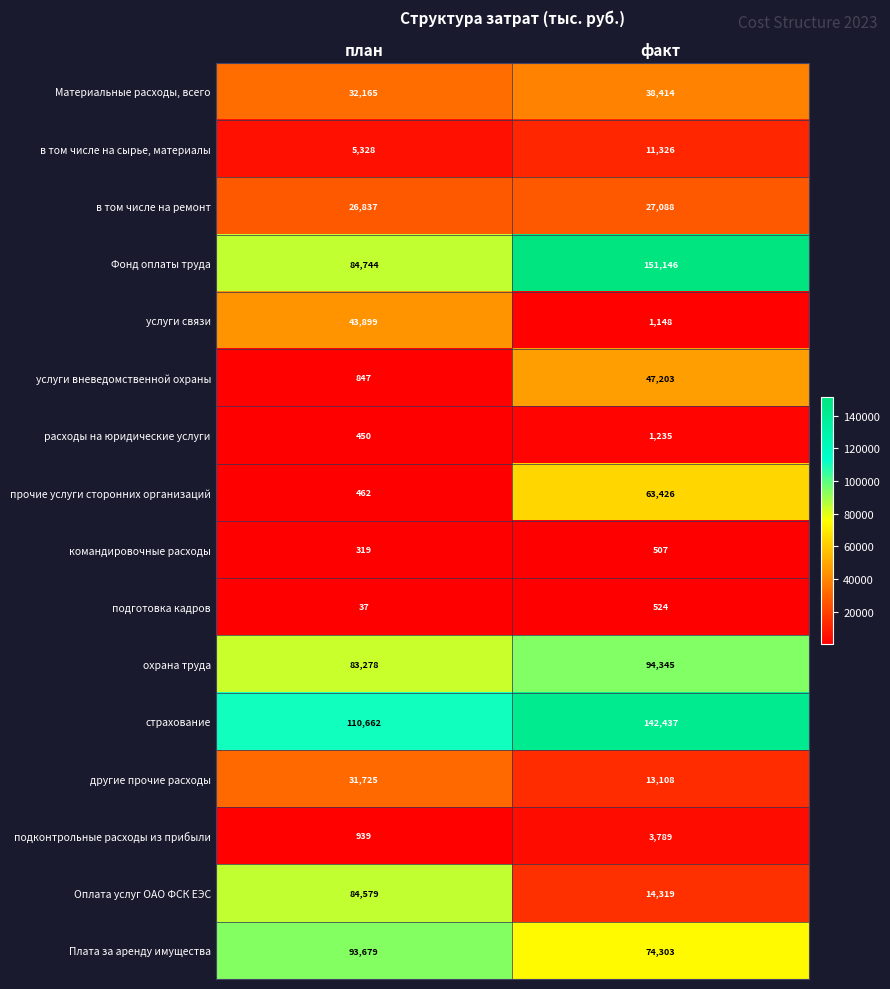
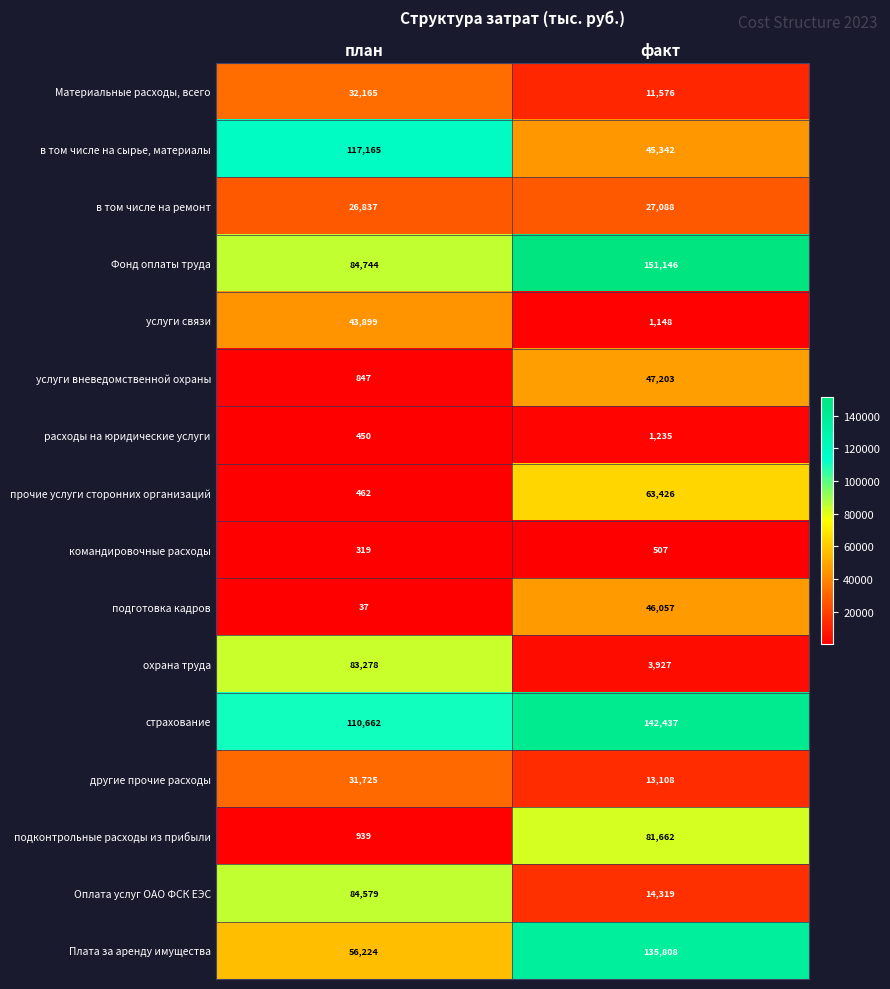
Материальные расходы, всего, факт: 38,414 -> 11,576
в том числе на сырье, материалы, план: 5,328 -> 117,165
в том числе на сырье, материалы, факт: 11,326 -> 45,342
подготовка кадров, факт: 524 -> 46,057
охрана труда, факт: 94,345 -> 3,927
подконтрольные расходы из прибыли, факт: 3,789 -> 81,662
Плата за аренду имущества, план: 93,679 -> 56,224
Плата за аренду имущества, факт: 74,303 -> 135,808
